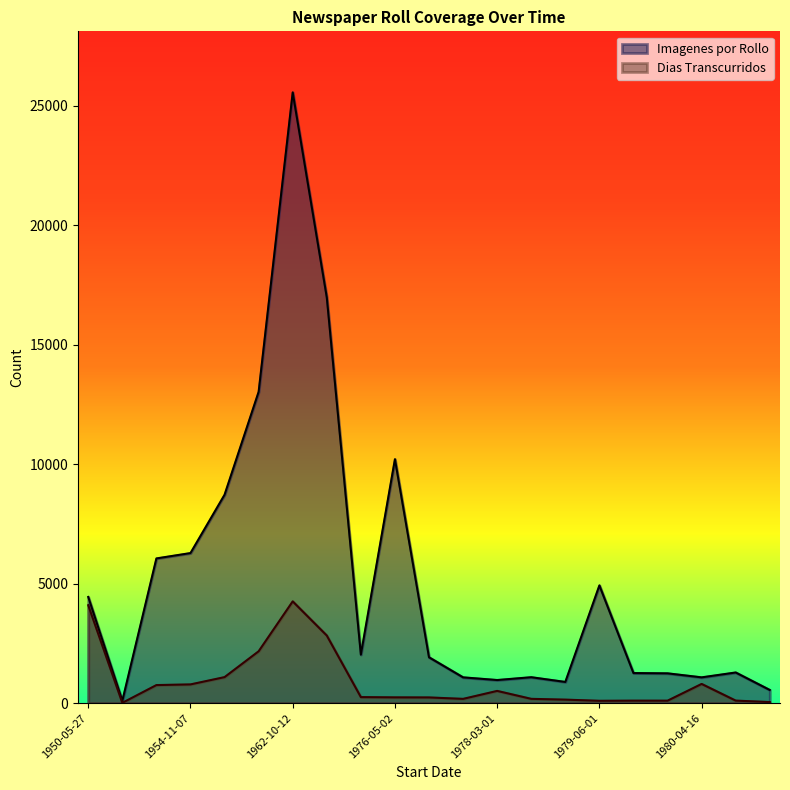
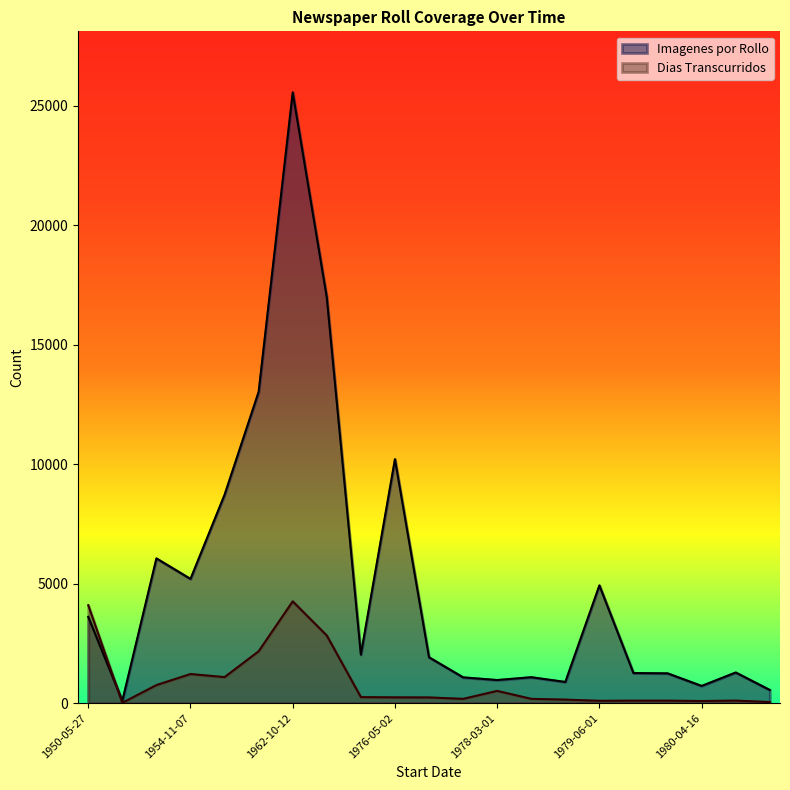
Imagenes por Rollo, 1950-05-27: 4400 -> 3600
Imagenes por Rollo, 1954-11-07: 6300 -> 5200
Dias Transcurridos, 1954-11-07: 800 -> 1200
Imagenes por Rollo, 1980-04-16: 1100 -> 700
Dias Transcurridos, 1980-04-16: 800 -> 100
